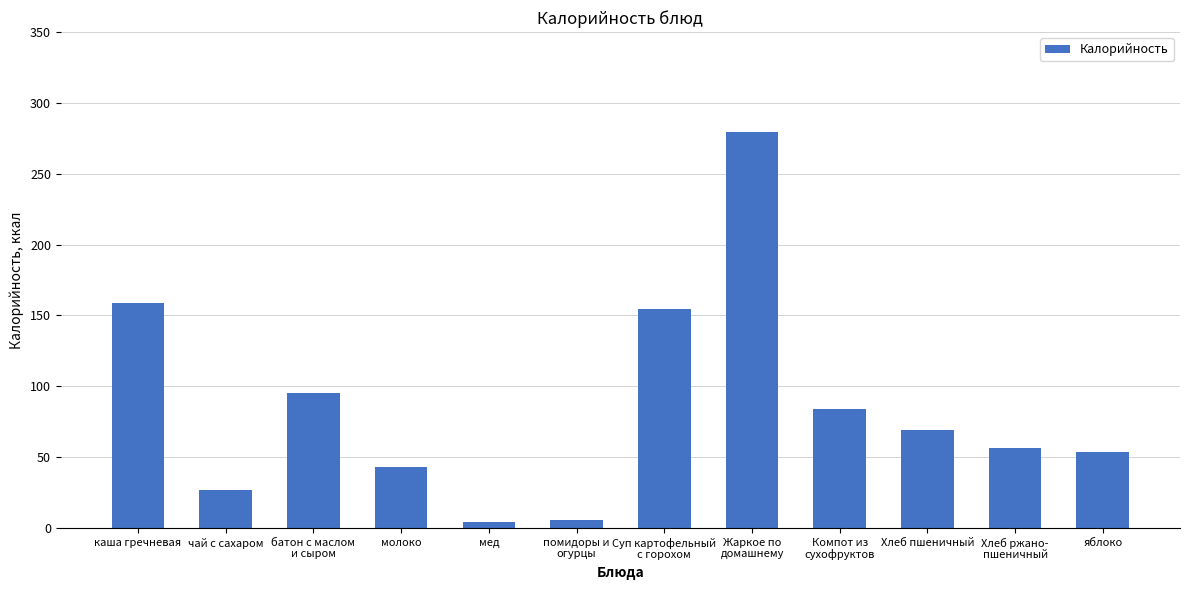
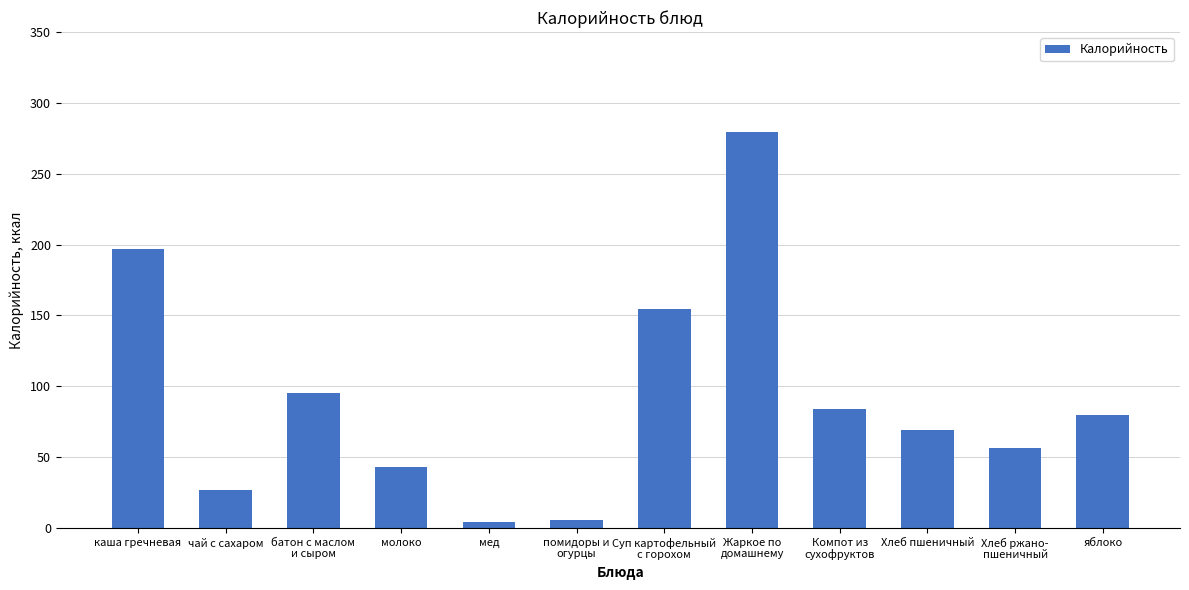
каша гречневая: 159 -> 197
яблоко: 54 -> 80
